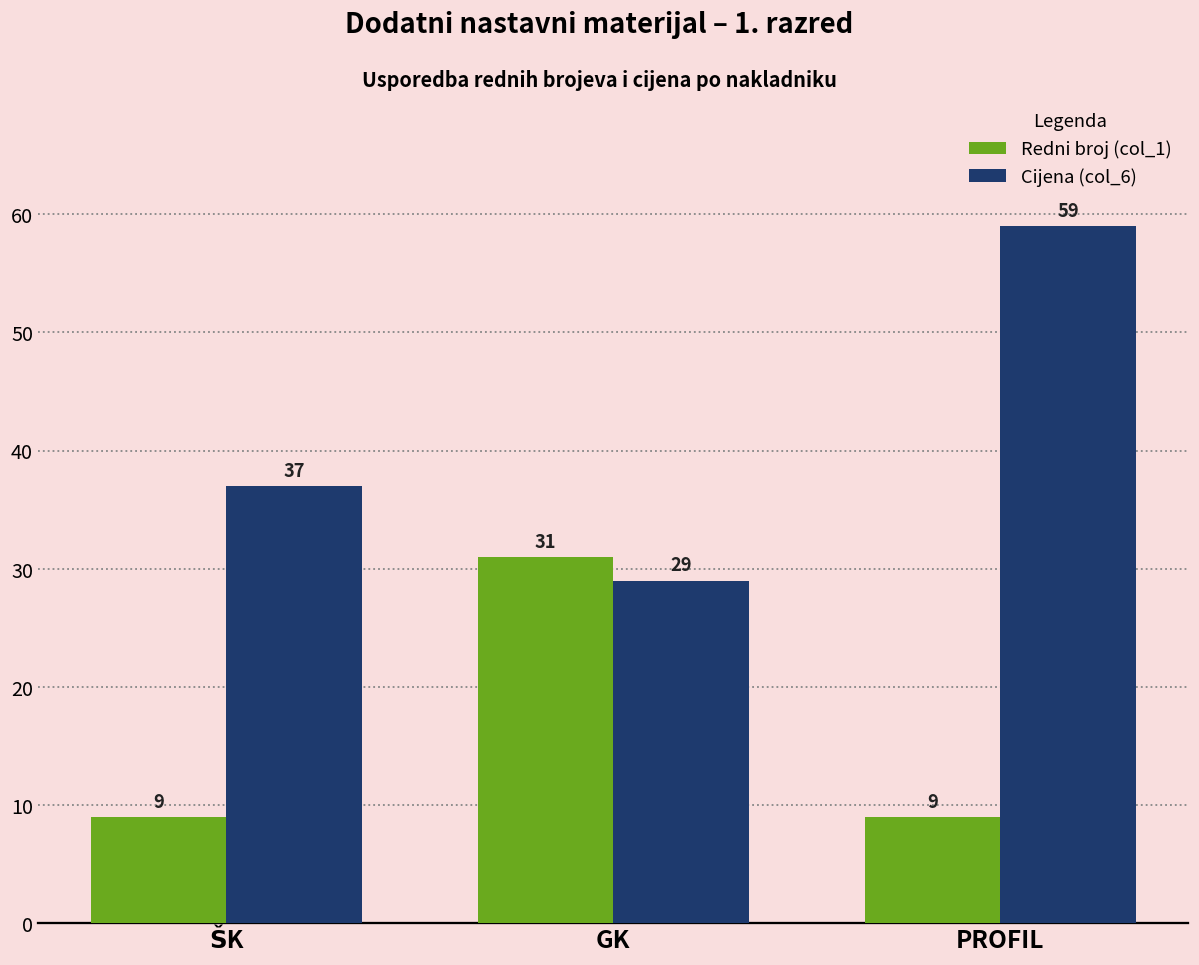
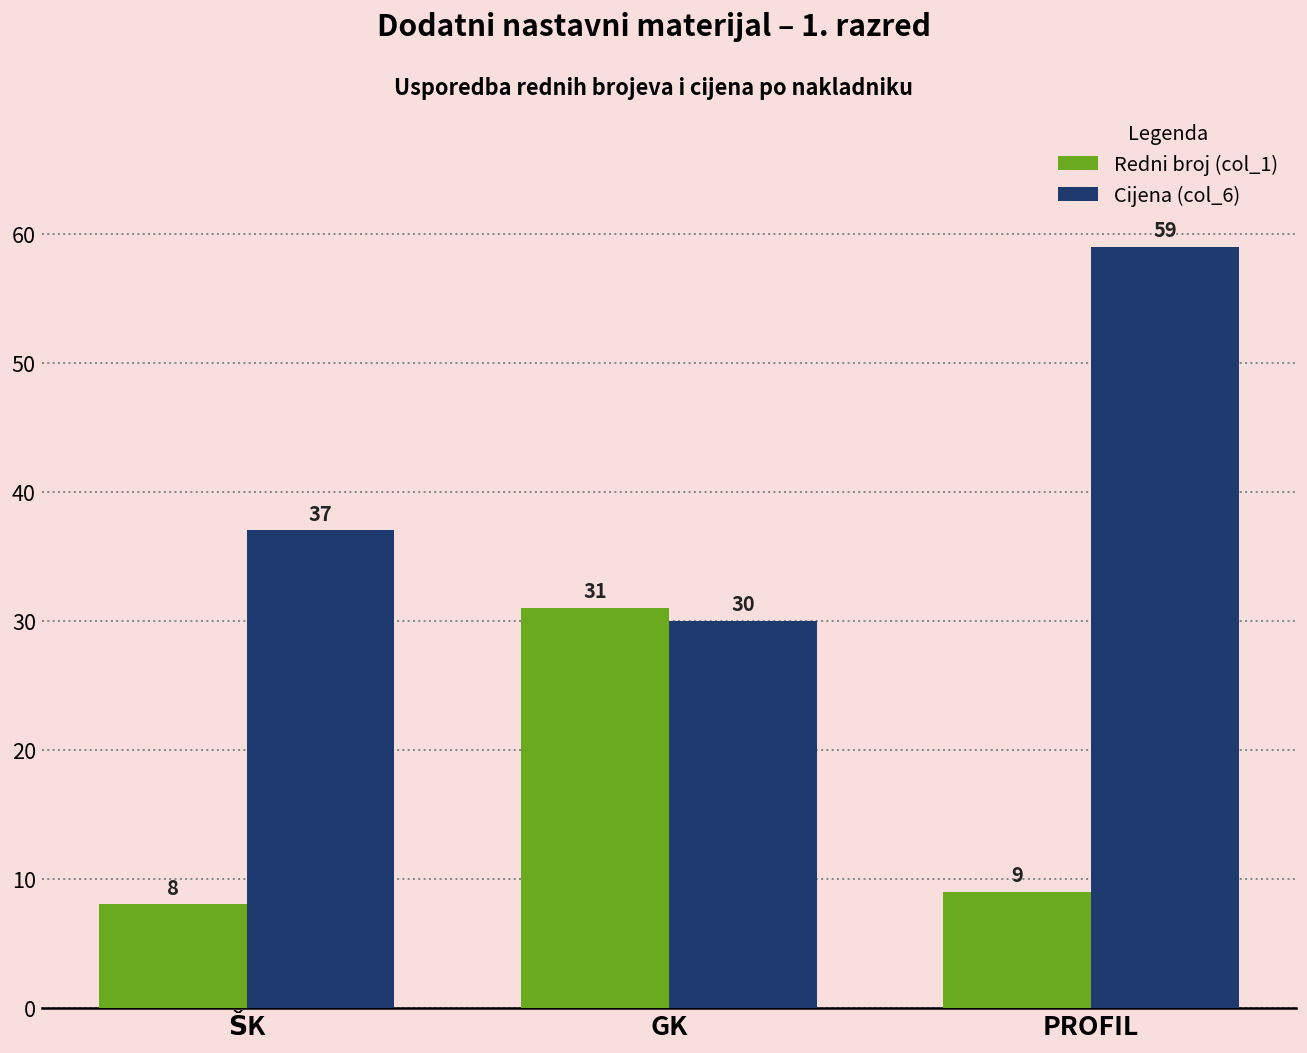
Redni broj (col_1), ŠK: 9 -> 8
Cijena (col_6), GK: 29 -> 30
